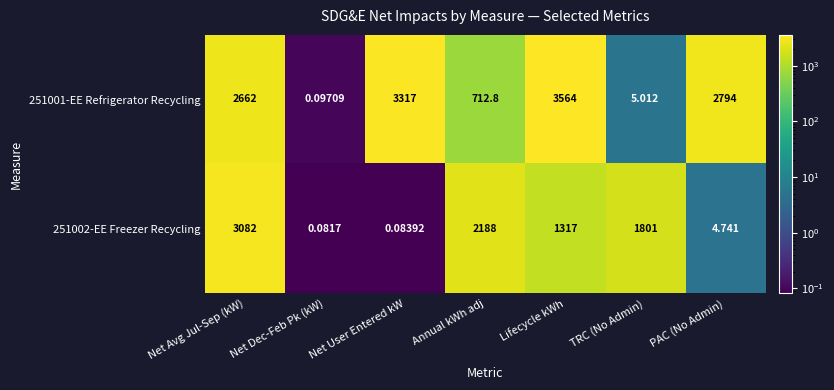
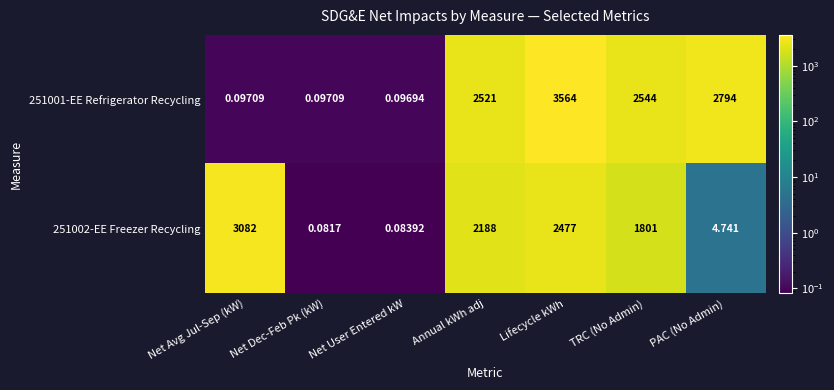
251001-EE Refrigerator Recycling, Net Avg Jul-Sep (kW): 2662 -> 0.09709
251001-EE Refrigerator Recycling, Net User Entered kW: 3317 -> 0.09694
251001-EE Refrigerator Recycling, Annual kWh adj: 712.8 -> 2521
251001-EE Refrigerator Recycling, TRC (No Admin): 5.012 -> 2544
251002-EE Freezer Recycling, Lifecycle kWh: 1317 -> 2477
